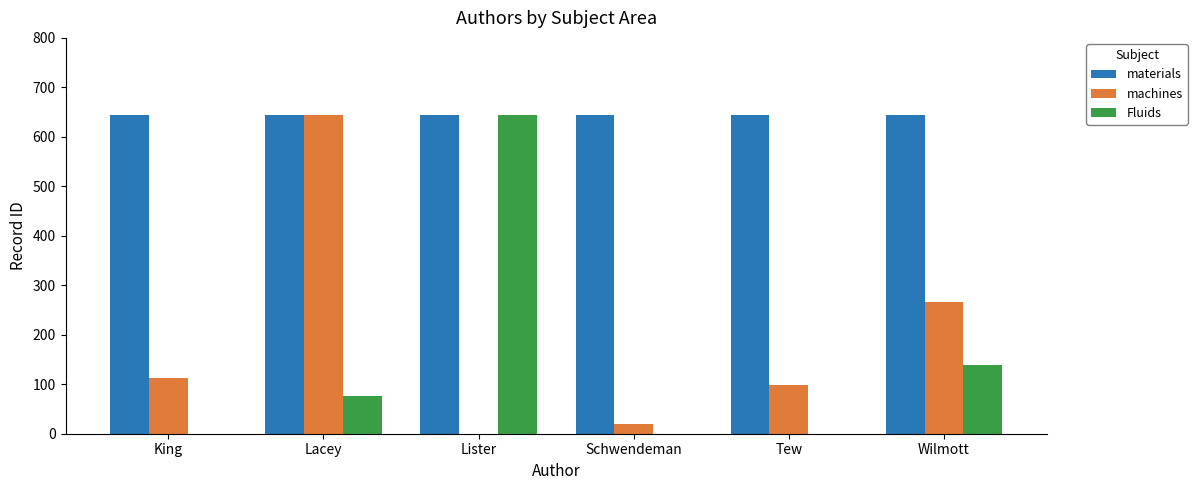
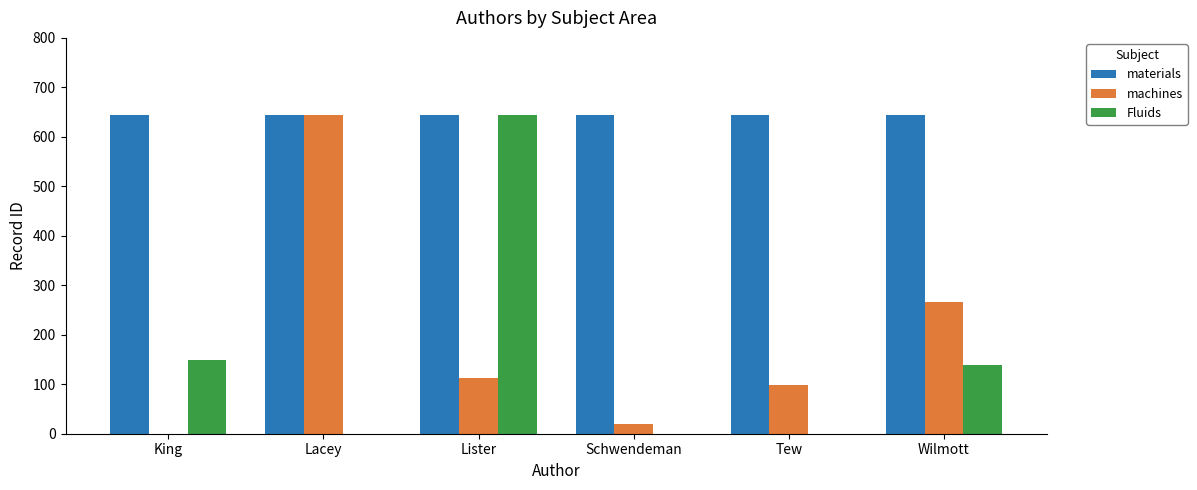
machines, King: 110 -> 0
Fluids, King: 0 -> 150
Fluids, Lacey: 80 -> 0
machines, Lister: 0 -> 110
